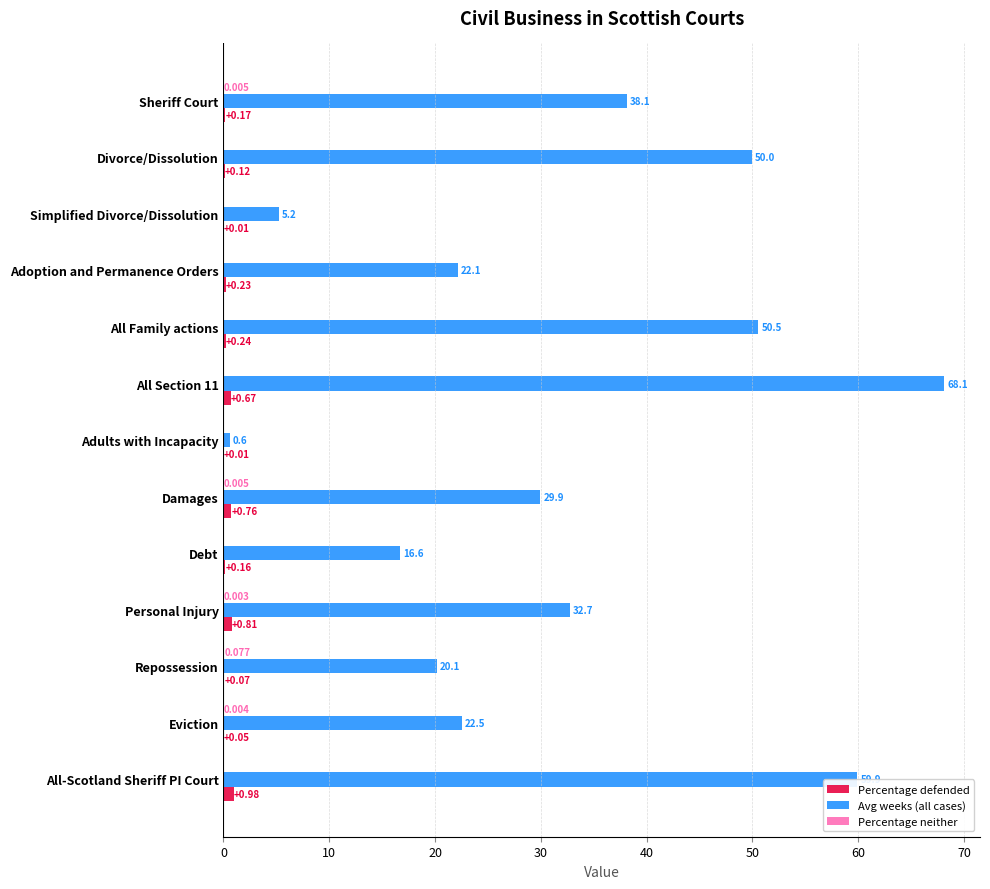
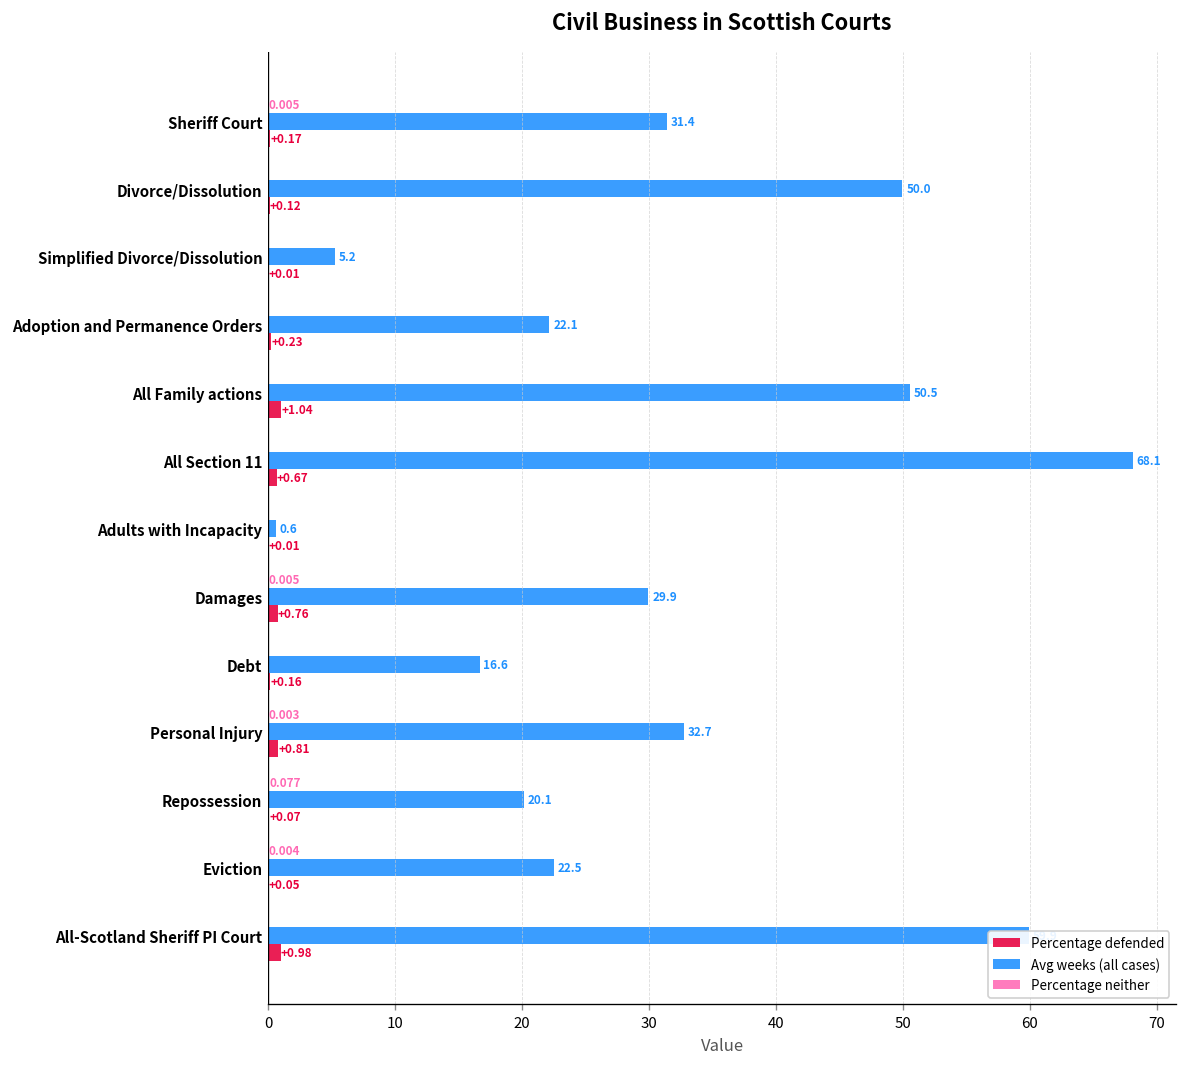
Avg weeks (all cases), Sheriff Court: 38.1 -> 31.4
Percentage defended, All Family actions: +0.24 -> +1.04
